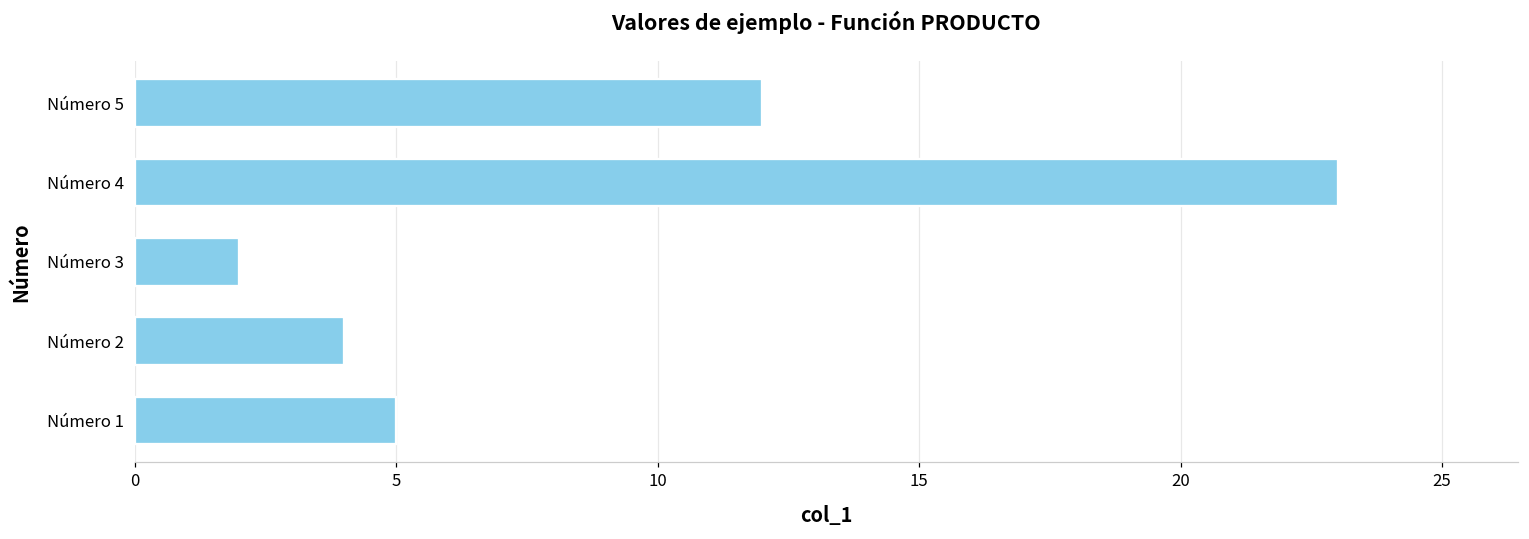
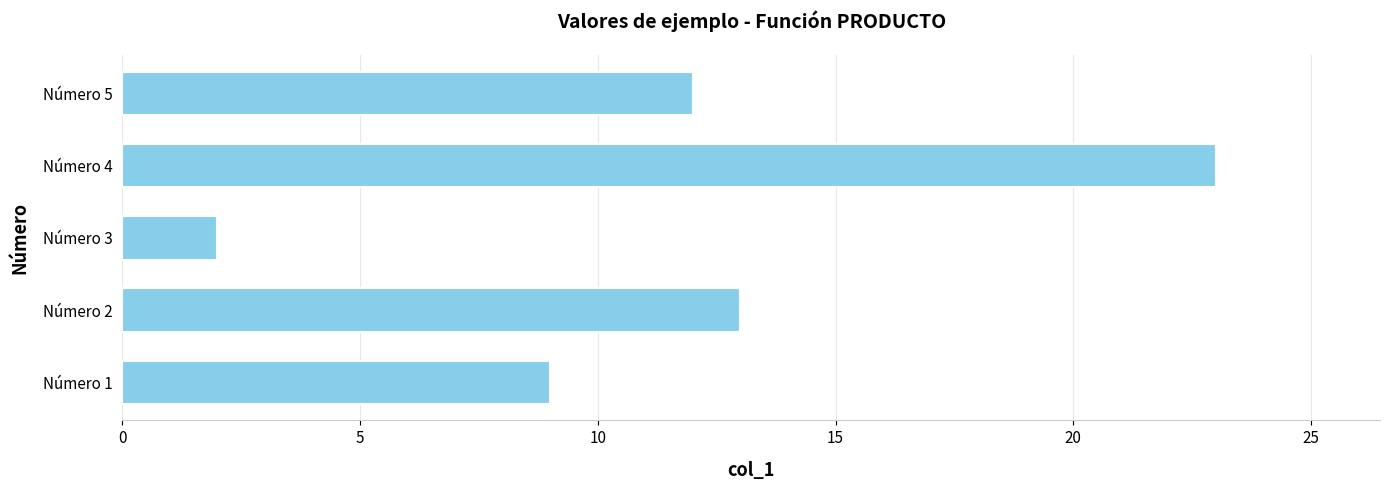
Número 2: 4 -> 13
Número 1: 5 -> 9
